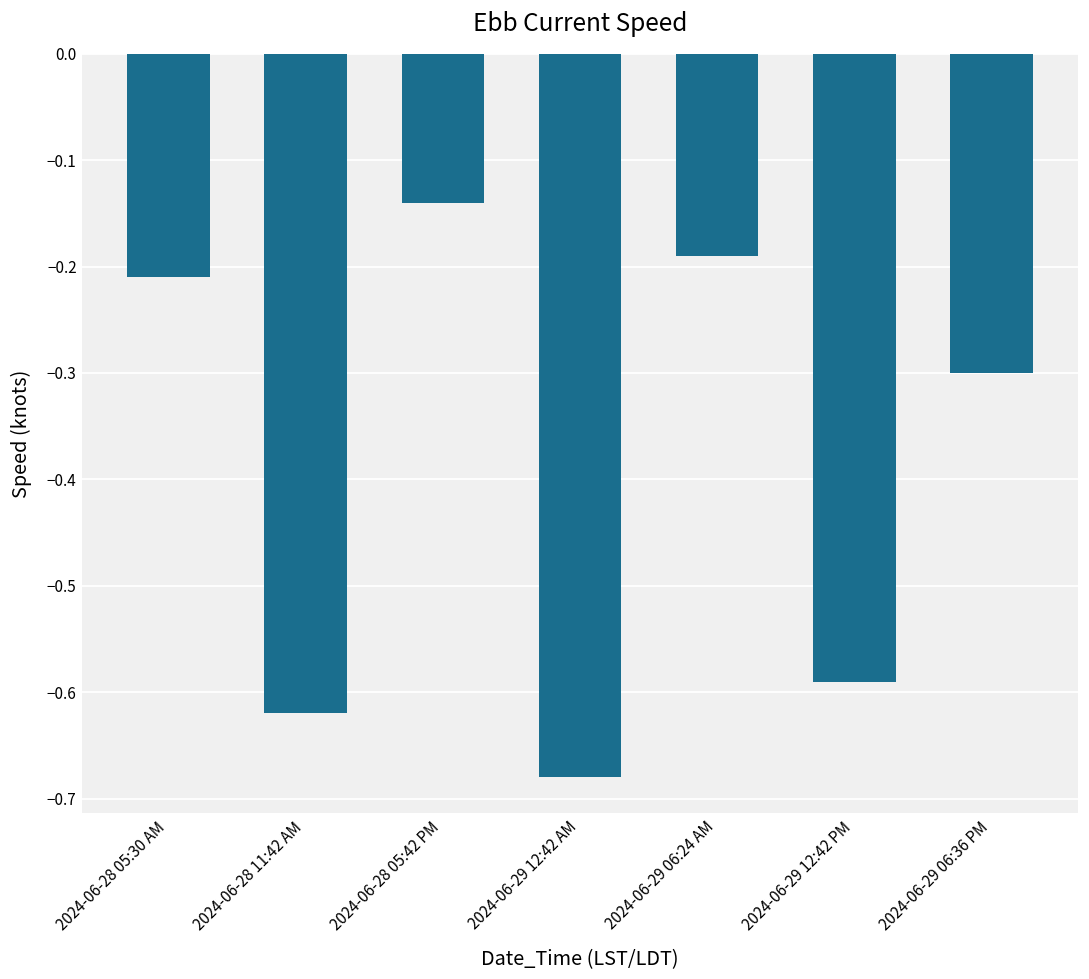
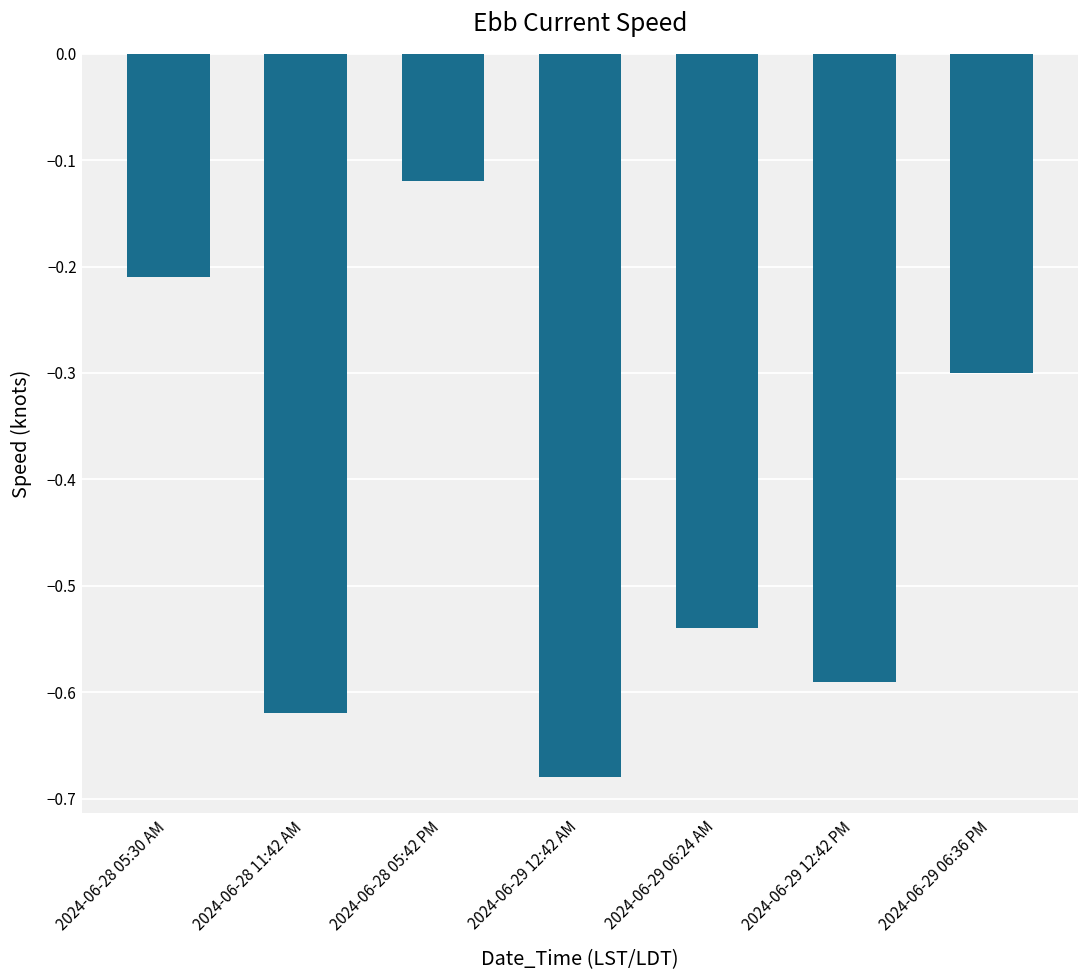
2024-06-28 05:42 PM: -0.14 -> -0.12
2024-06-29 06:24 AM: -0.19 -> -0.54
